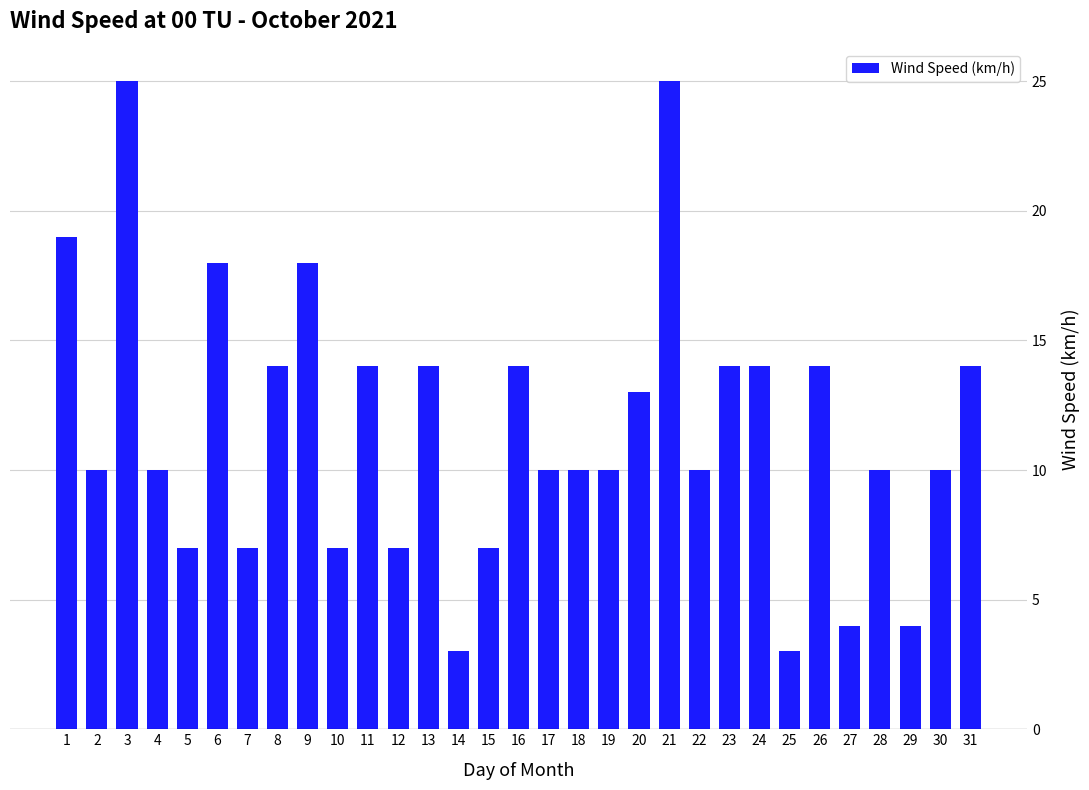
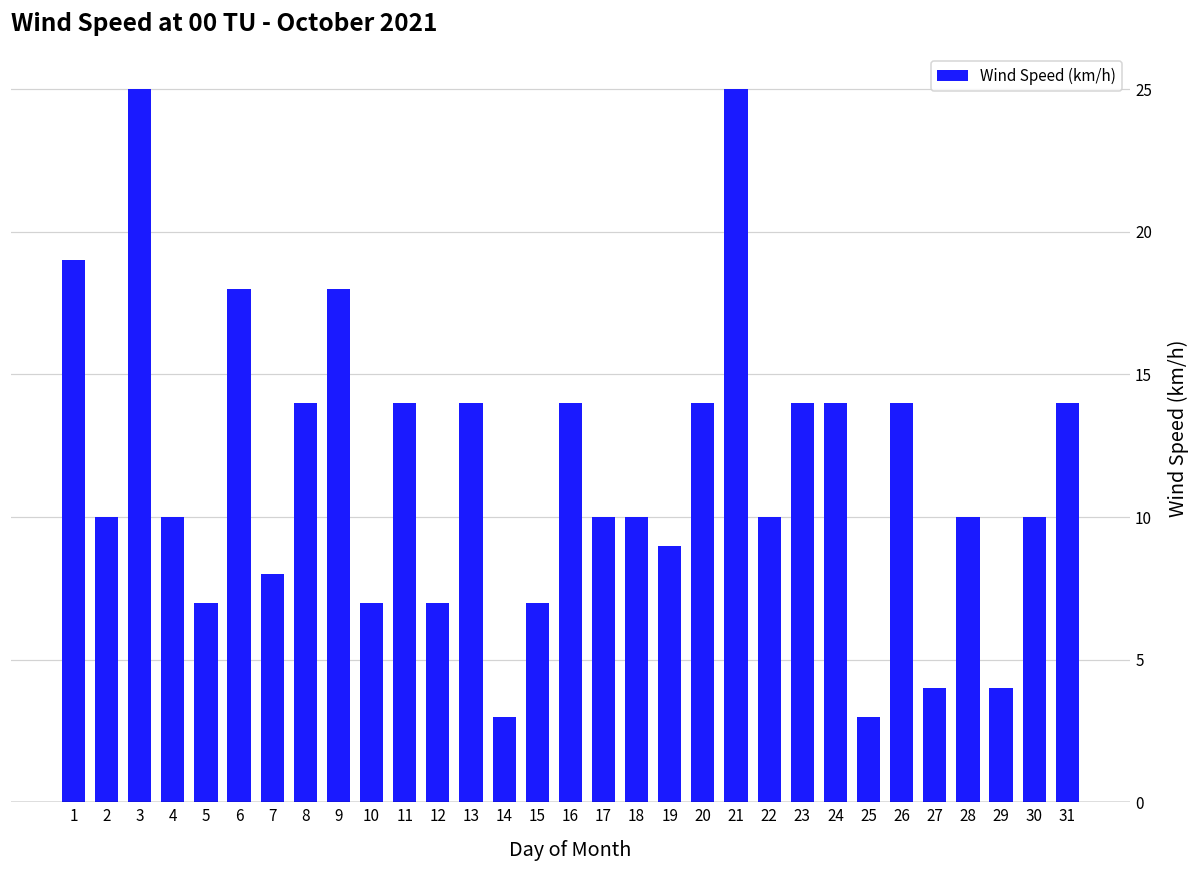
7: 7 -> 8
19: 10 -> 9
20: 13 -> 14
